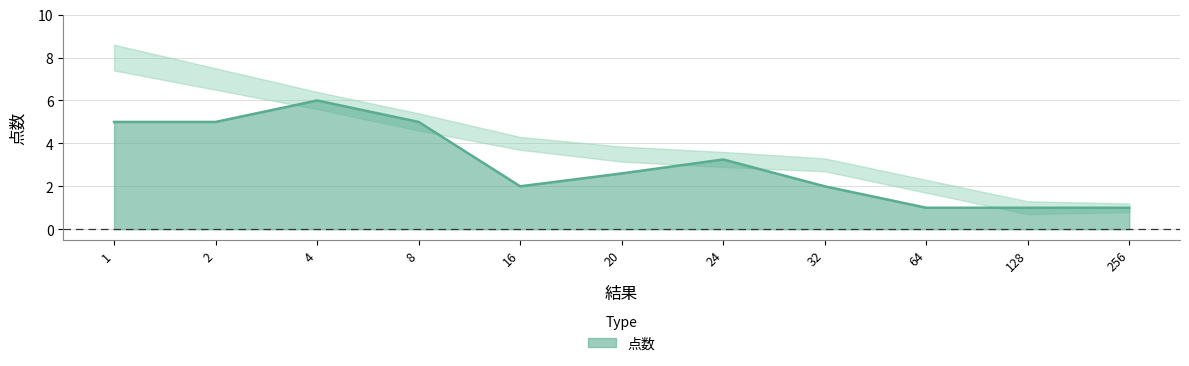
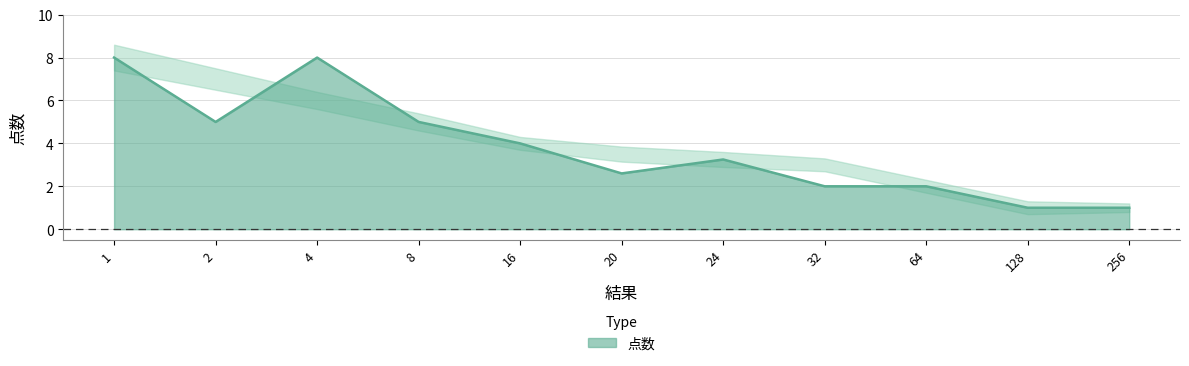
点数, 1: 5 -> 8
点数, 4: 6 -> 8
点数, 16: 2 -> 4
点数, 64: 1 -> 2
